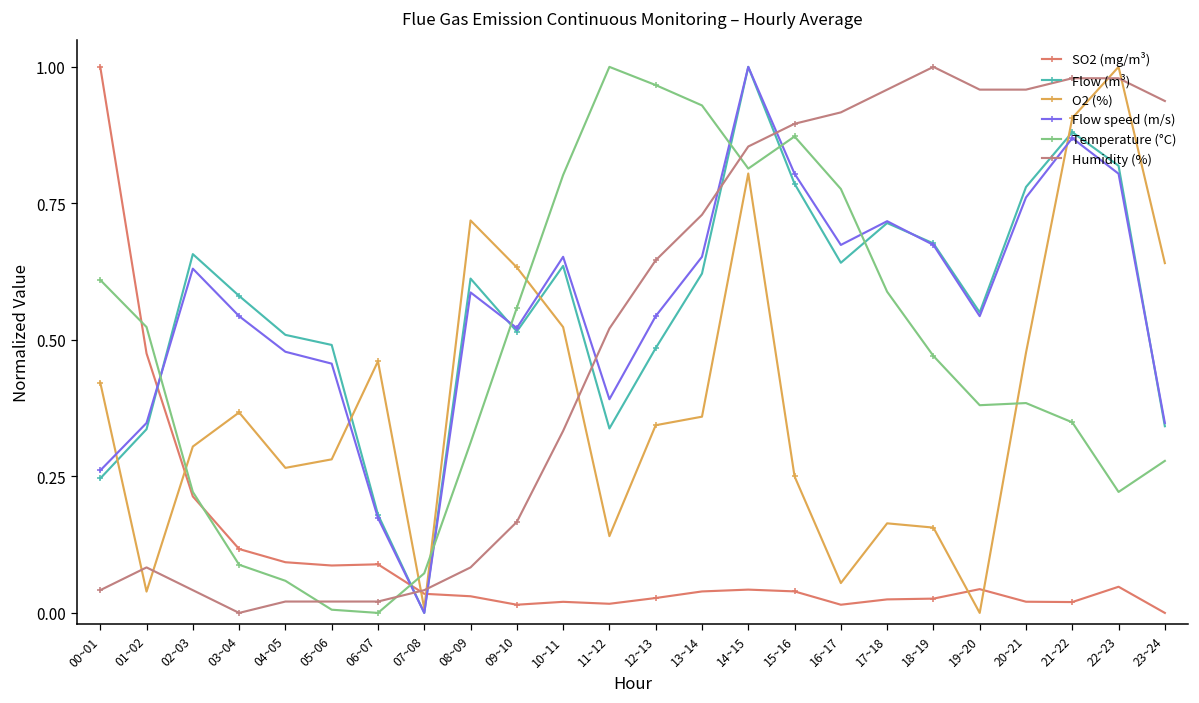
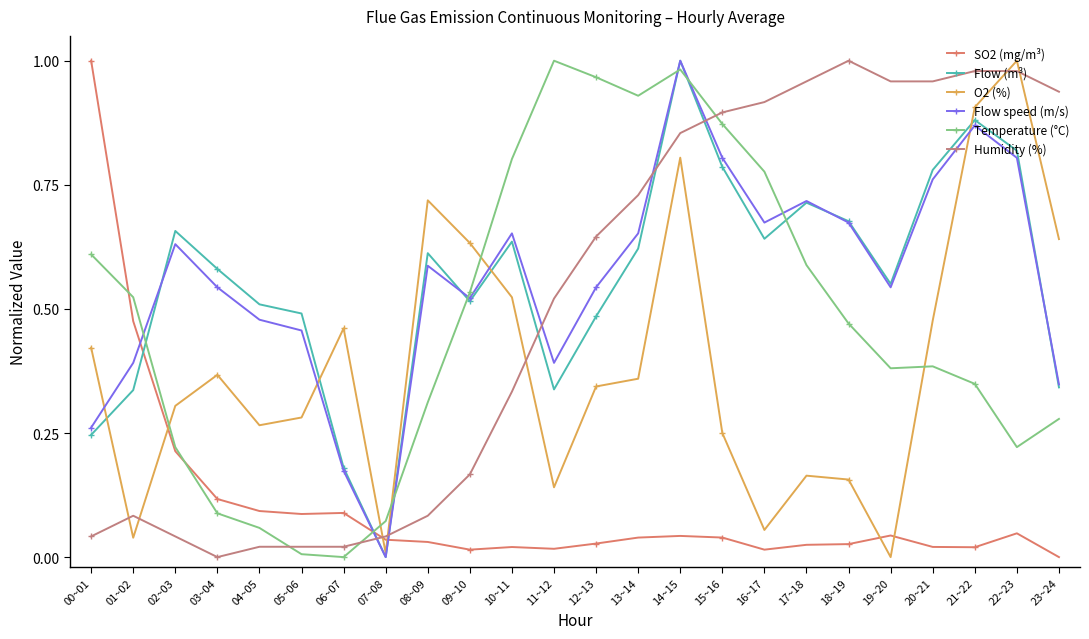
Flow speed (m/s), 01~02: 0.35 -> 0.39
Temperature (°C), 09~10: 0.56 -> 0.53
Temperature (°C), 14~15: 0.81 -> 0.98
